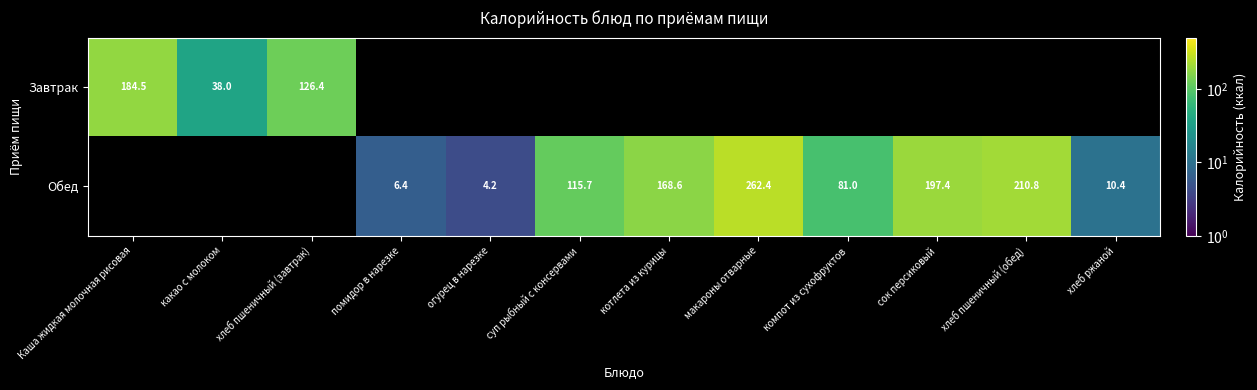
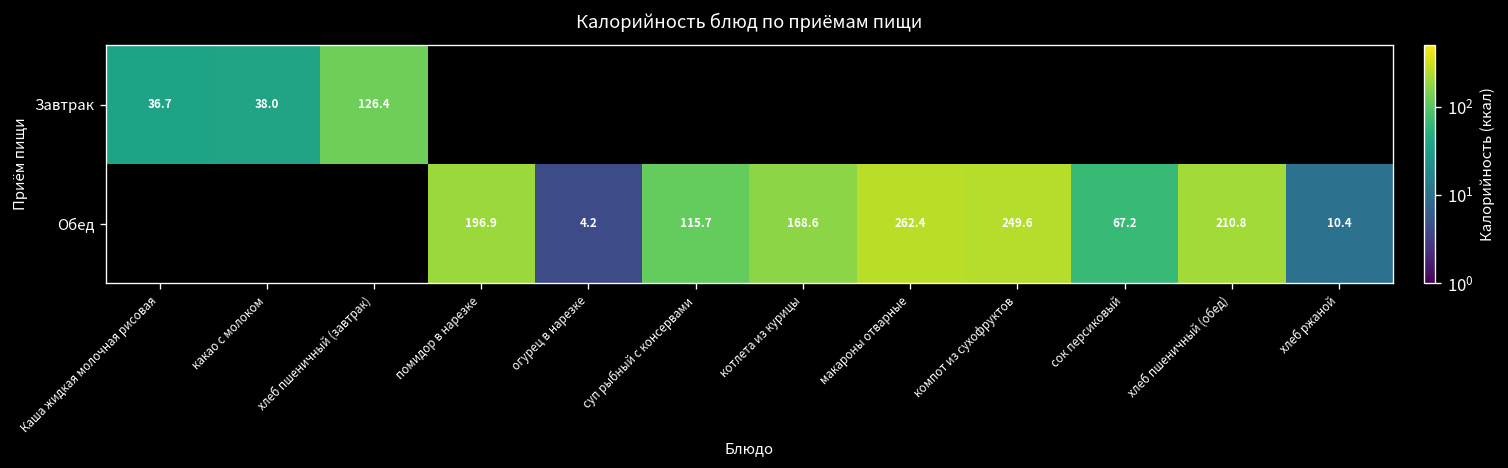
Завтрак, Каша жидкая молочная рисовая: 184.5 -> 36.7
Обед, помидор в нарезке: 6.4 -> 196.9
Обед, компот из сухофруктов: 81.0 -> 249.6
Обед, сок персиковый: 197.4 -> 67.2
